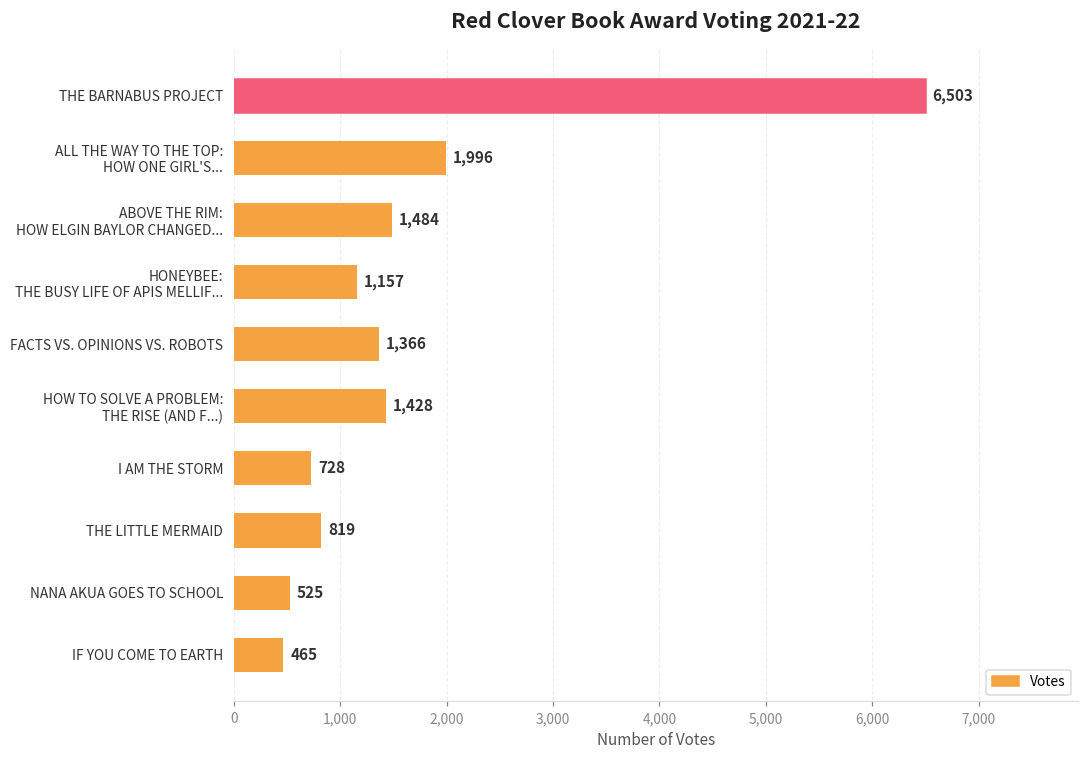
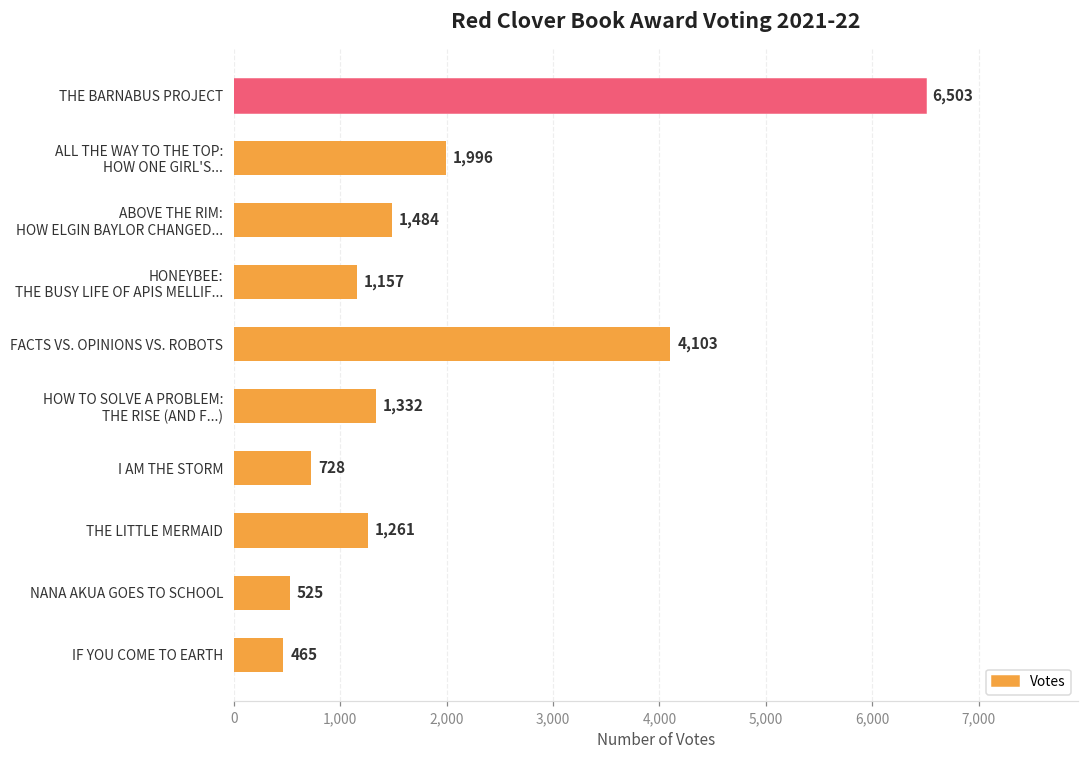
FACTS VS. OPINIONS VS. ROBOTS: 1,366 -> 4,103
HOW TO SOLVE A PROBLEM: THE RISE (AND F...): 1,428 -> 1,332
THE LITTLE MERMAID: 819 -> 1,261
